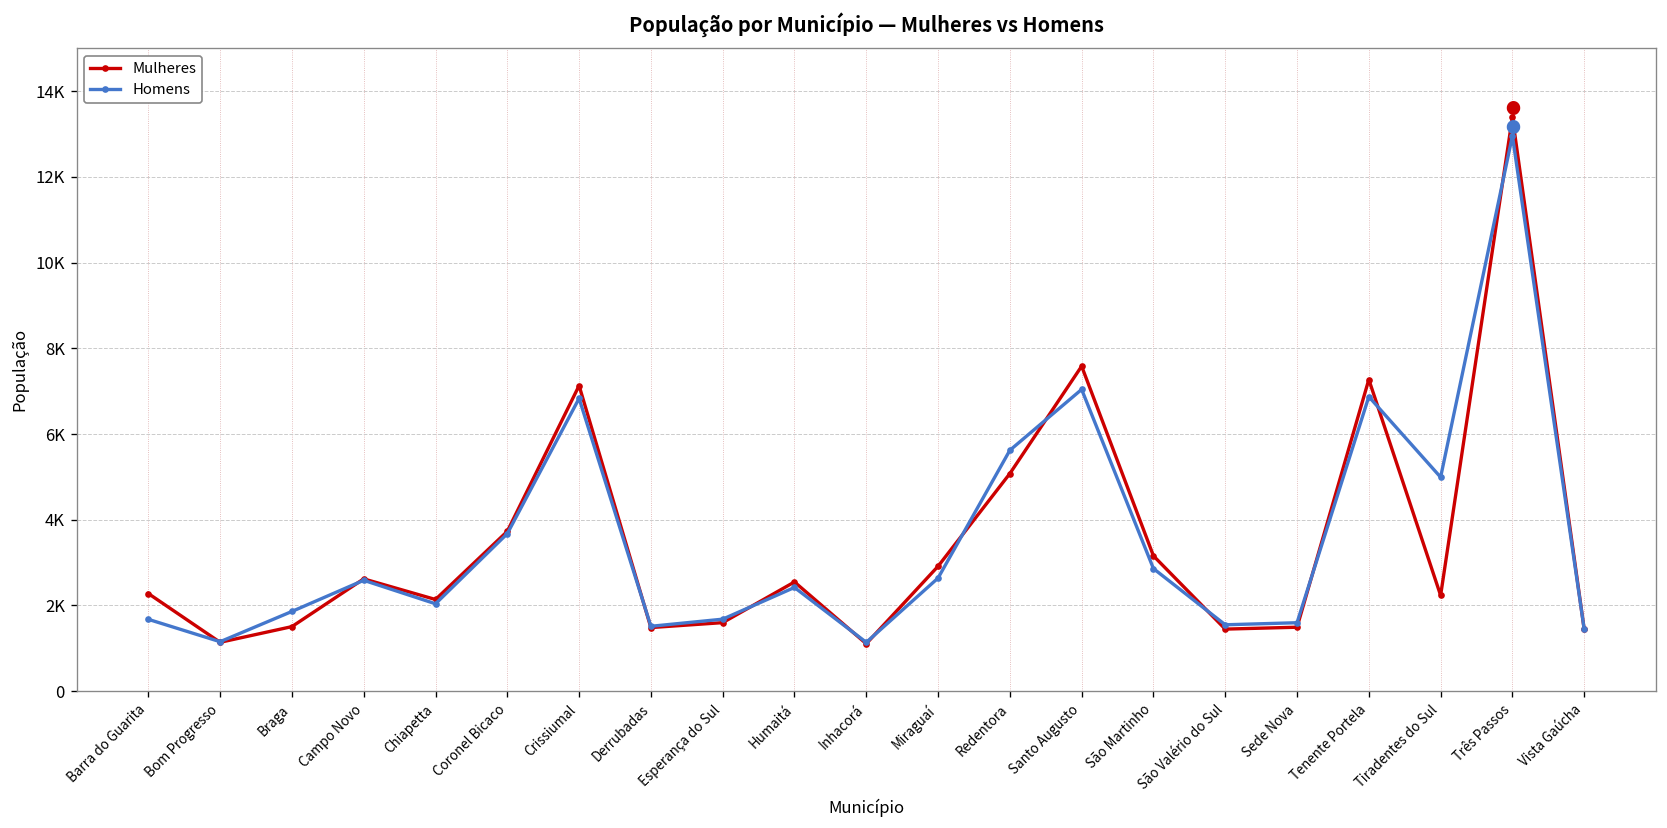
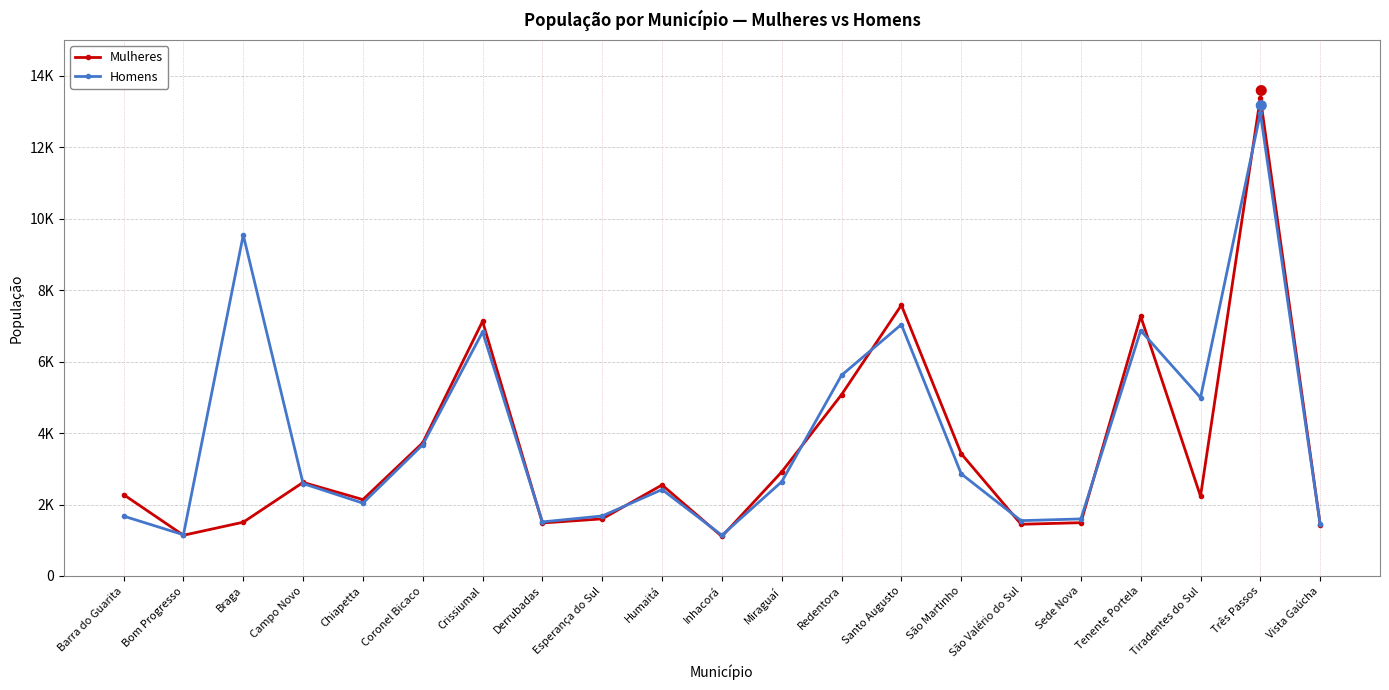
Homens, Braga: 1900 -> 9500
Mulheres, São Martinho: 3200 -> 3400
